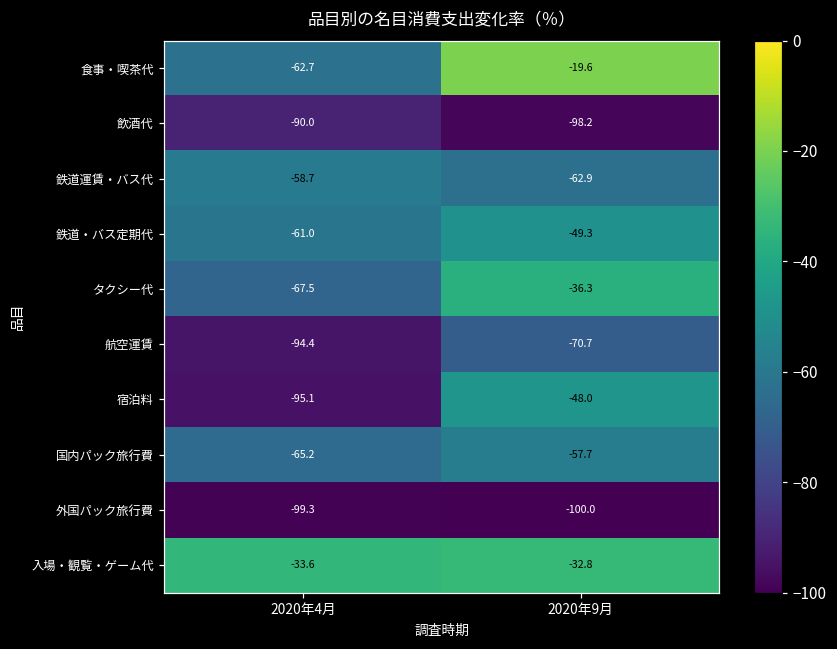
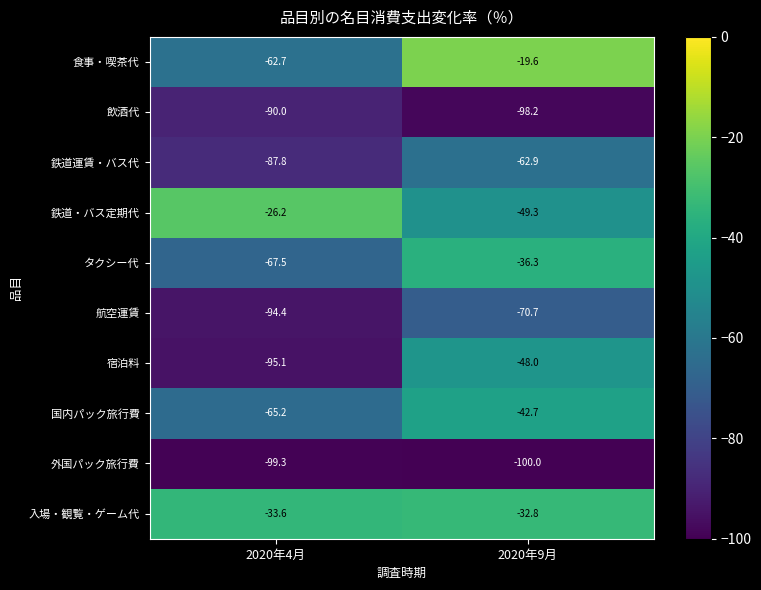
鉄道運賃・バス代, 2020年4月: -58.7 -> -87.8
鉄道・バス定期代, 2020年4月: -61.0 -> -26.2
国内パック旅行費, 2020年9月: -57.7 -> -42.7
